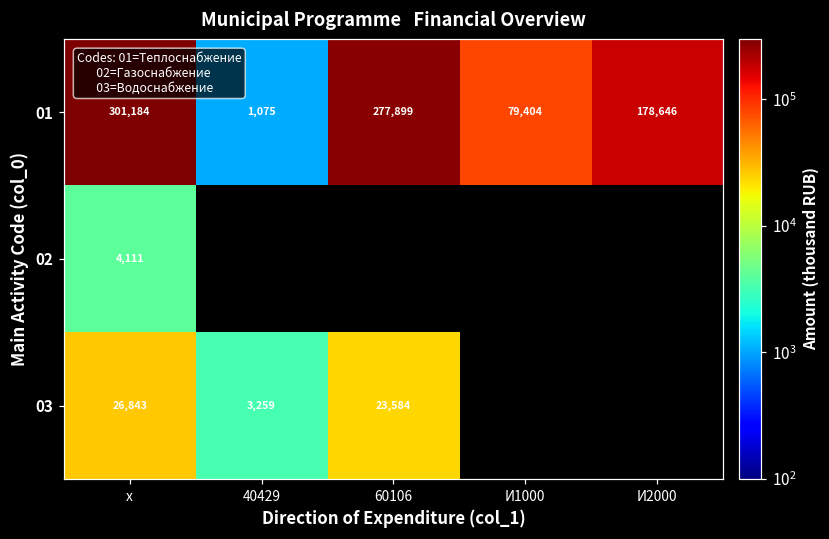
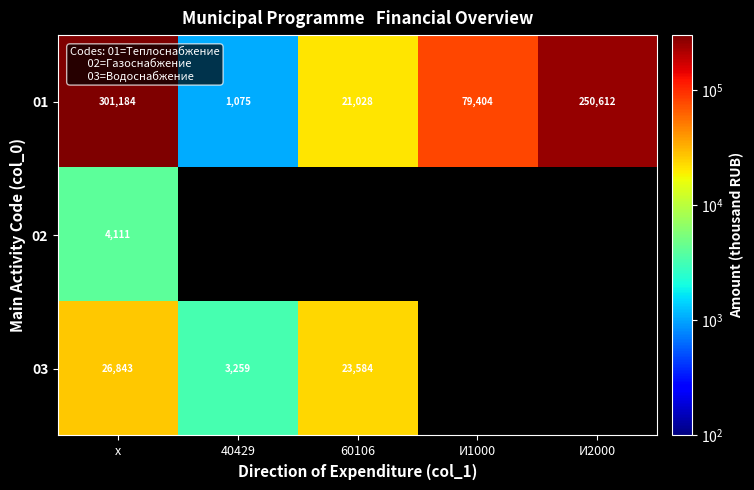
01, 60106: 277,899 -> 21,028
01, И2000: 178,646 -> 250,612
